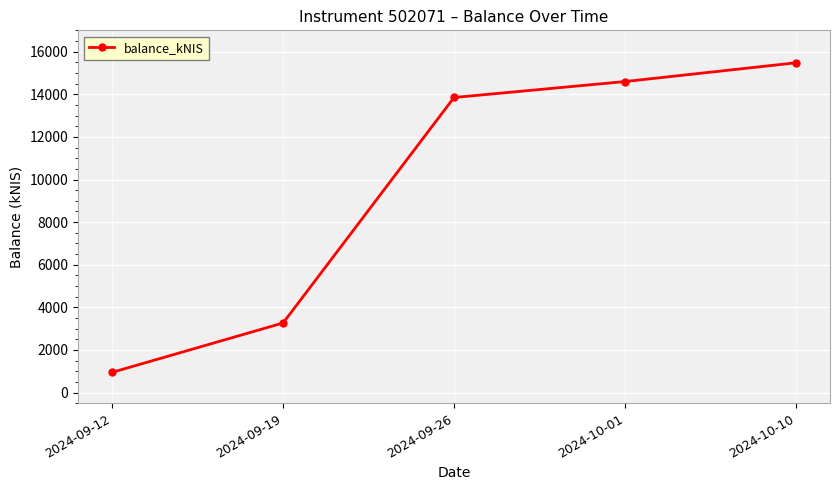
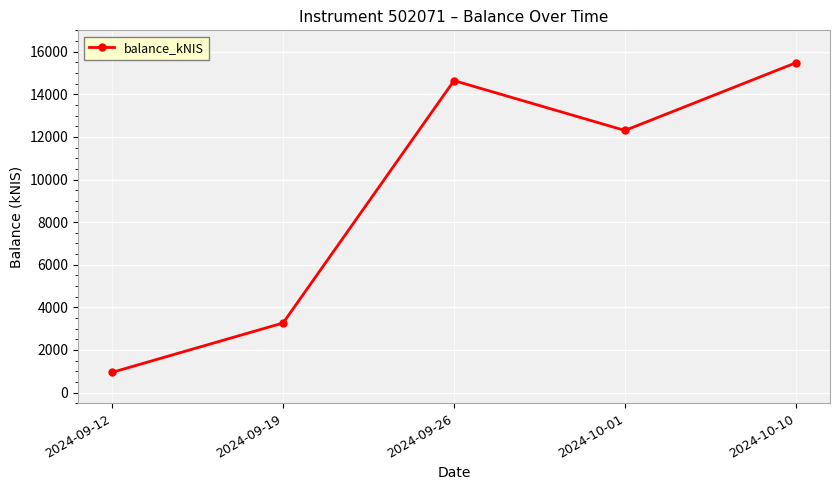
2024-09-26: 13800 -> 14600
2024-10-01: 14600 -> 12300
